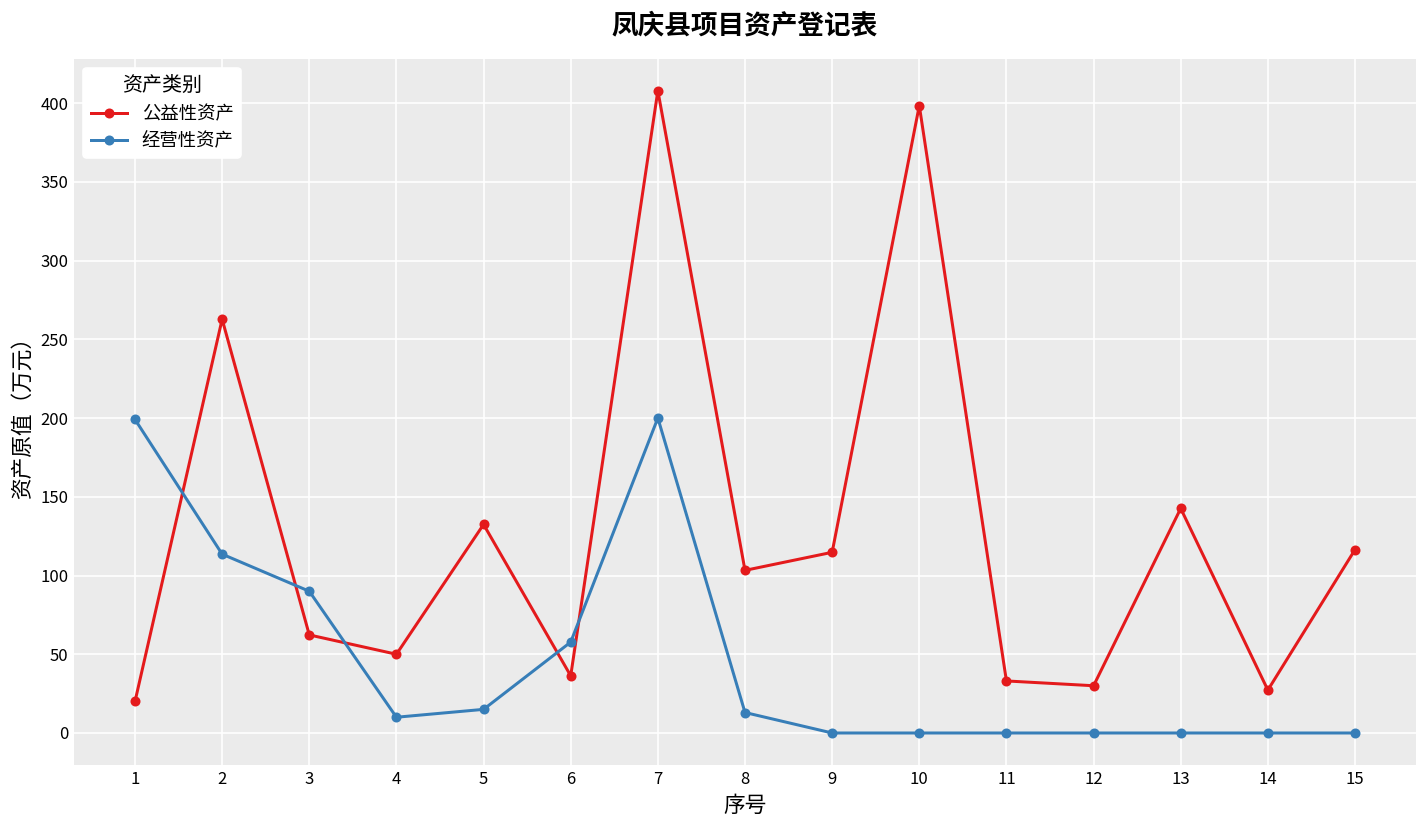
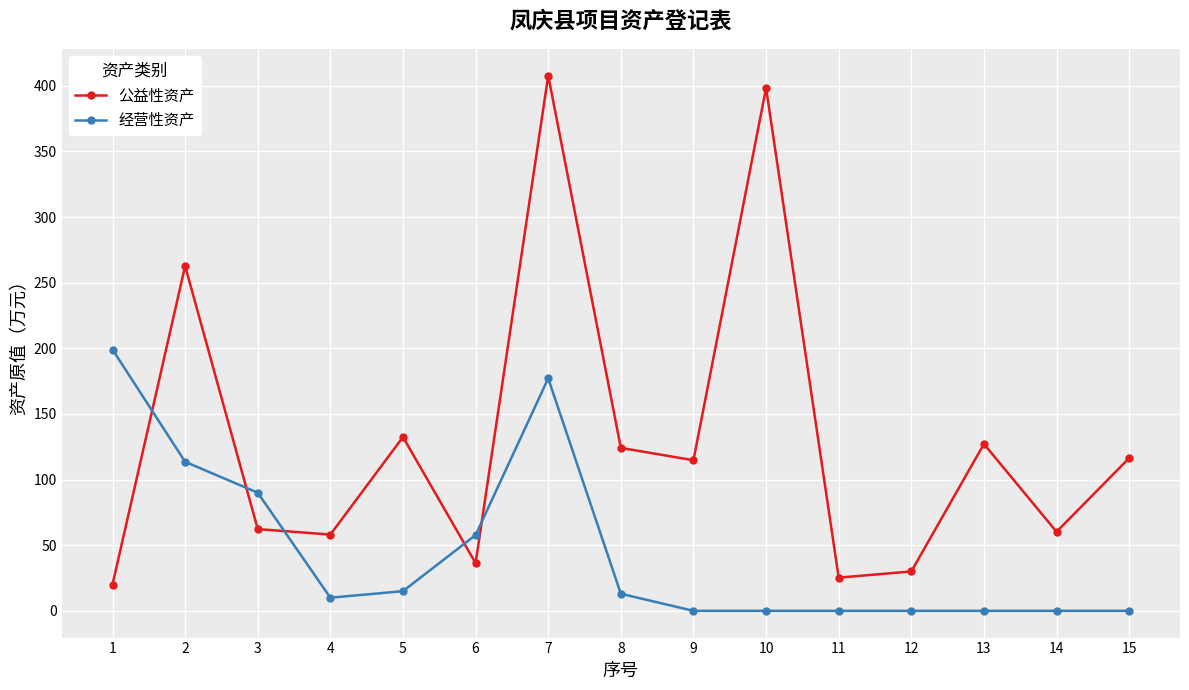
公益性资产, 4: 50 -> 58
经营性资产, 7: 200 -> 177
公益性资产, 8: 103 -> 124
公益性资产, 11: 33 -> 25
公益性资产, 13: 143 -> 127
公益性资产, 14: 27 -> 60
